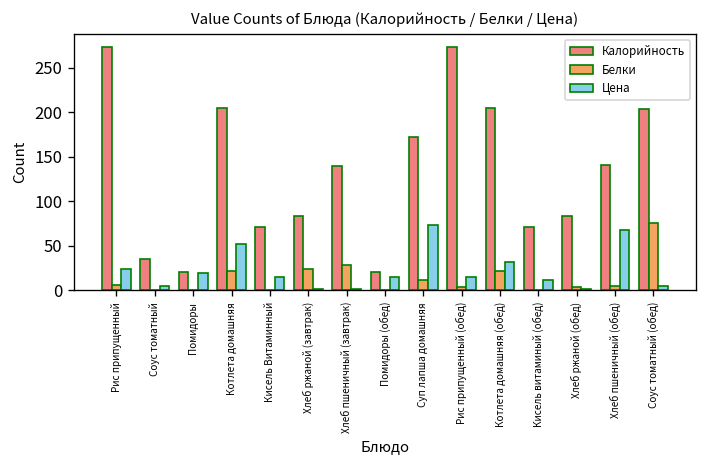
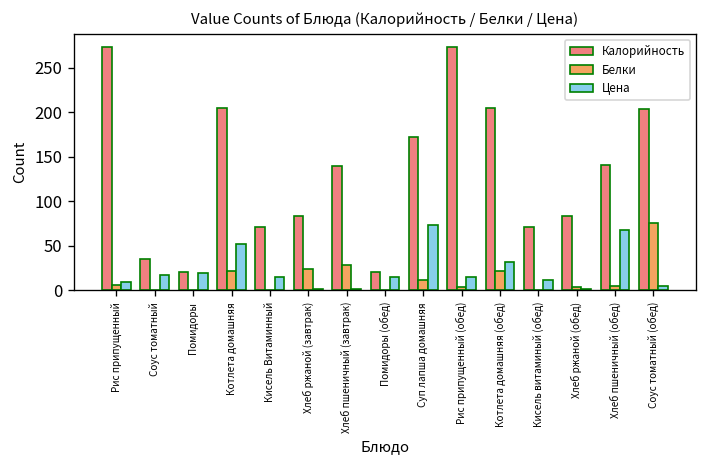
Цена, Рис припущенный: 20 -> 10
Цена, Соус томатный: 10 -> 20
